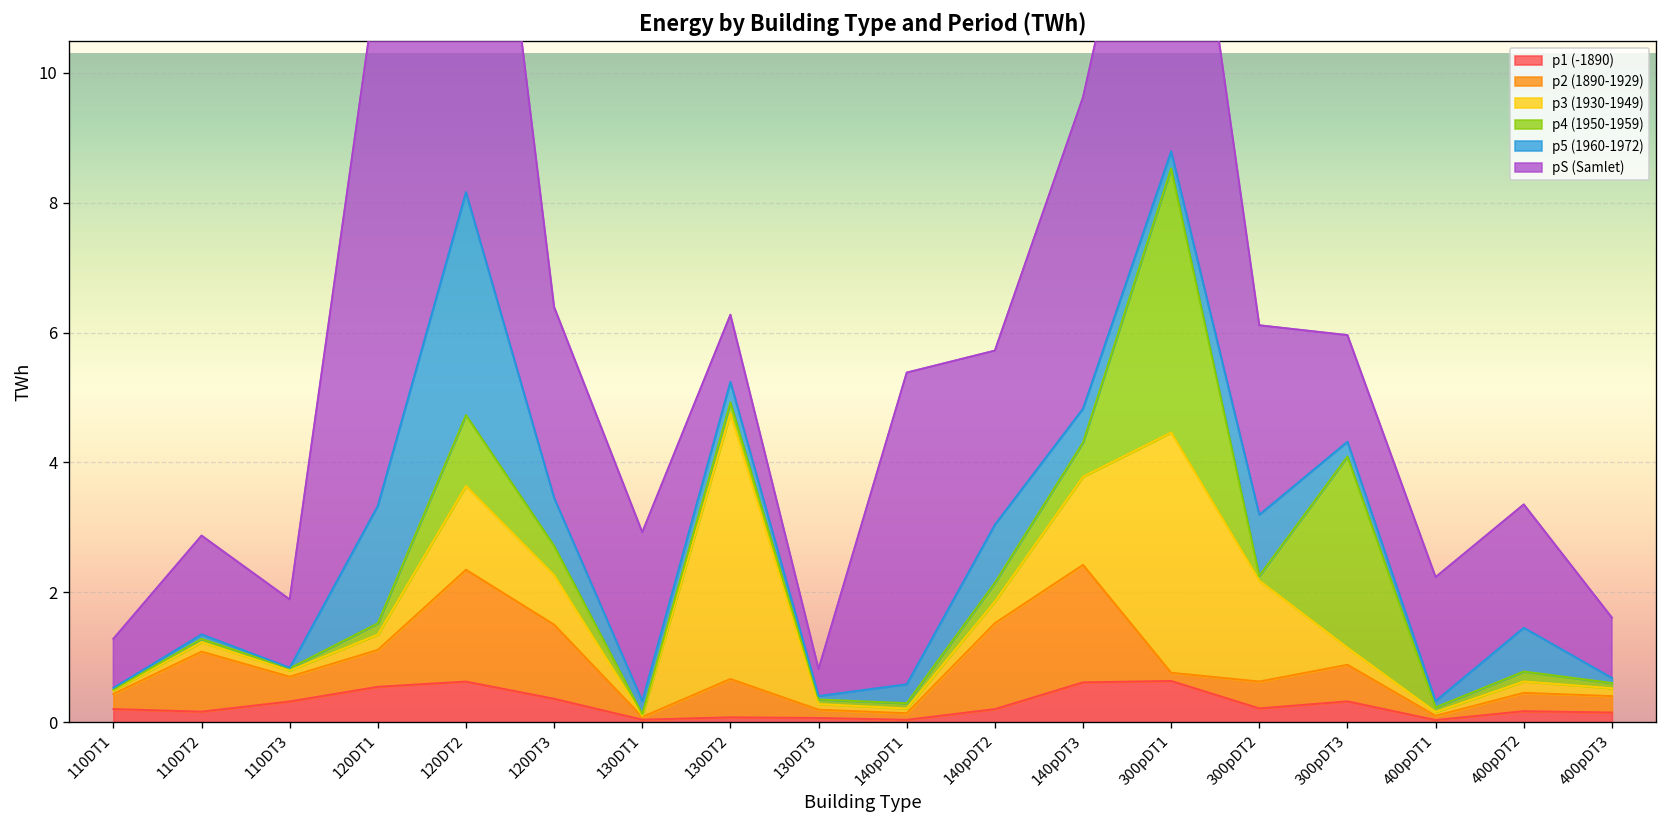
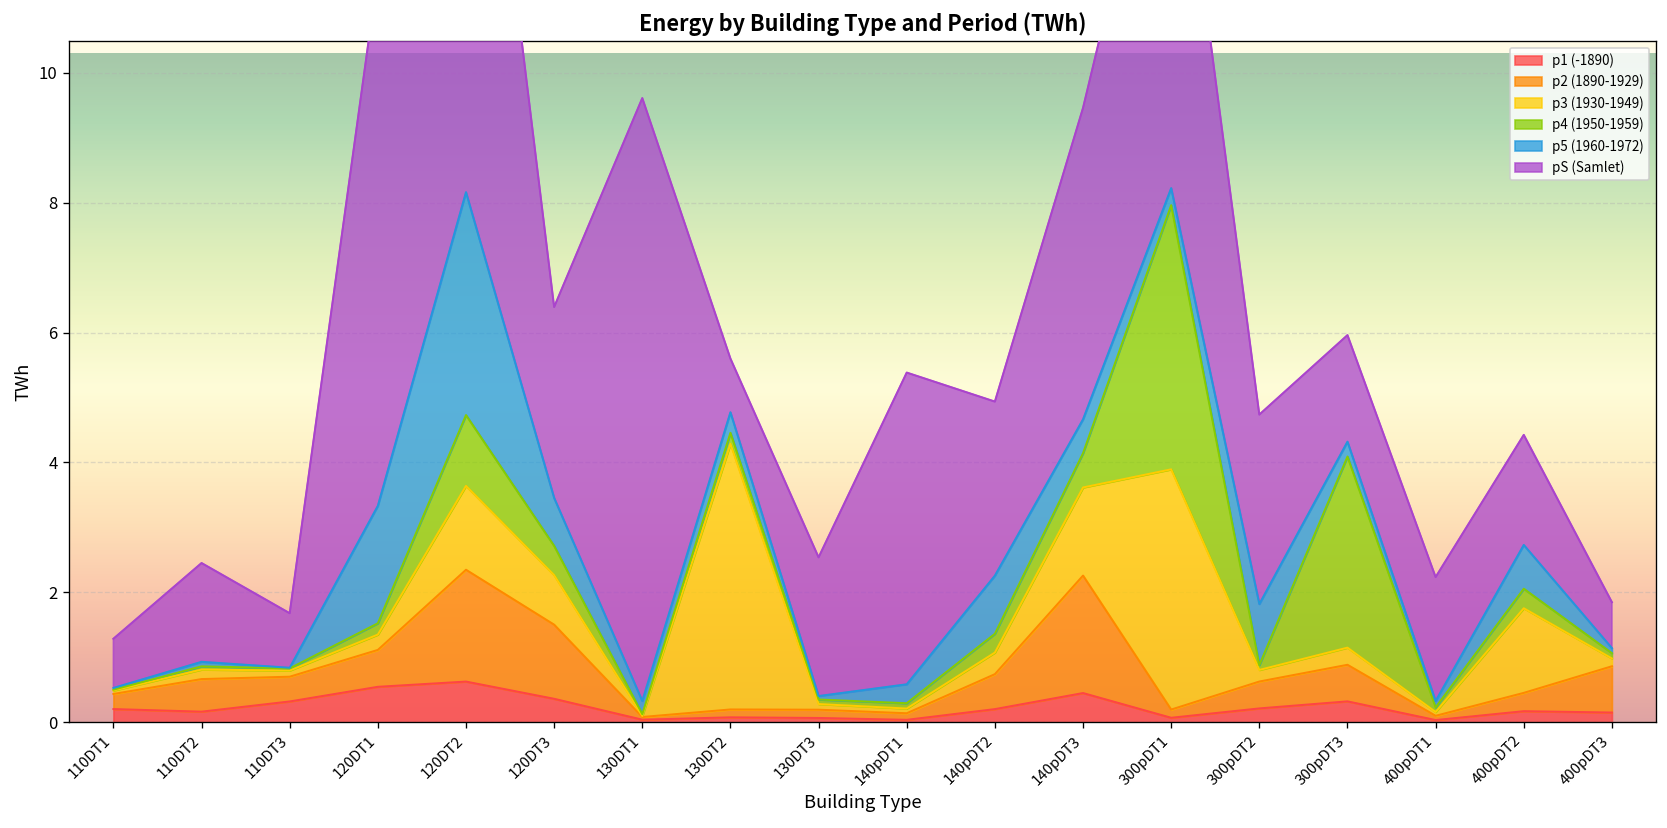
p2 (1890-1929), 110DT2: 0.9 -> 0.5
pS (Samlet), 110DT3: 1.1 -> 0.8
pS (Samlet), 130DT1: 2.6 -> 9.3
p2 (1890-1929), 130DT2: 0.6 -> 0.1
pS (Samlet), 130DT2: 1.0 -> 0.8
pS (Samlet), 130DT3: 0.4 -> 2.1
p2 (1890-1929), 140pDT2: 1.3 -> 0.5
p1 (-1890), 140pDT3: 0.6 -> 0.4
p1 (-1890), 300pDT1: 0.6 -> 0.1
p3 (1930-1949), 300pDT2: 1.6 -> 0.2
p3 (1930-1949), 400pDT2: 0.2 -> 1.3
p4 (1950-1959), 400pDT2: 0.2 -> 0.3
pS (Samlet), 400pDT2: 1.9 -> 1.7
p2 (1890-1929), 400pDT3: 0.3 -> 0.7
pS (Samlet), 400pDT3: 0.9 -> 0.7
